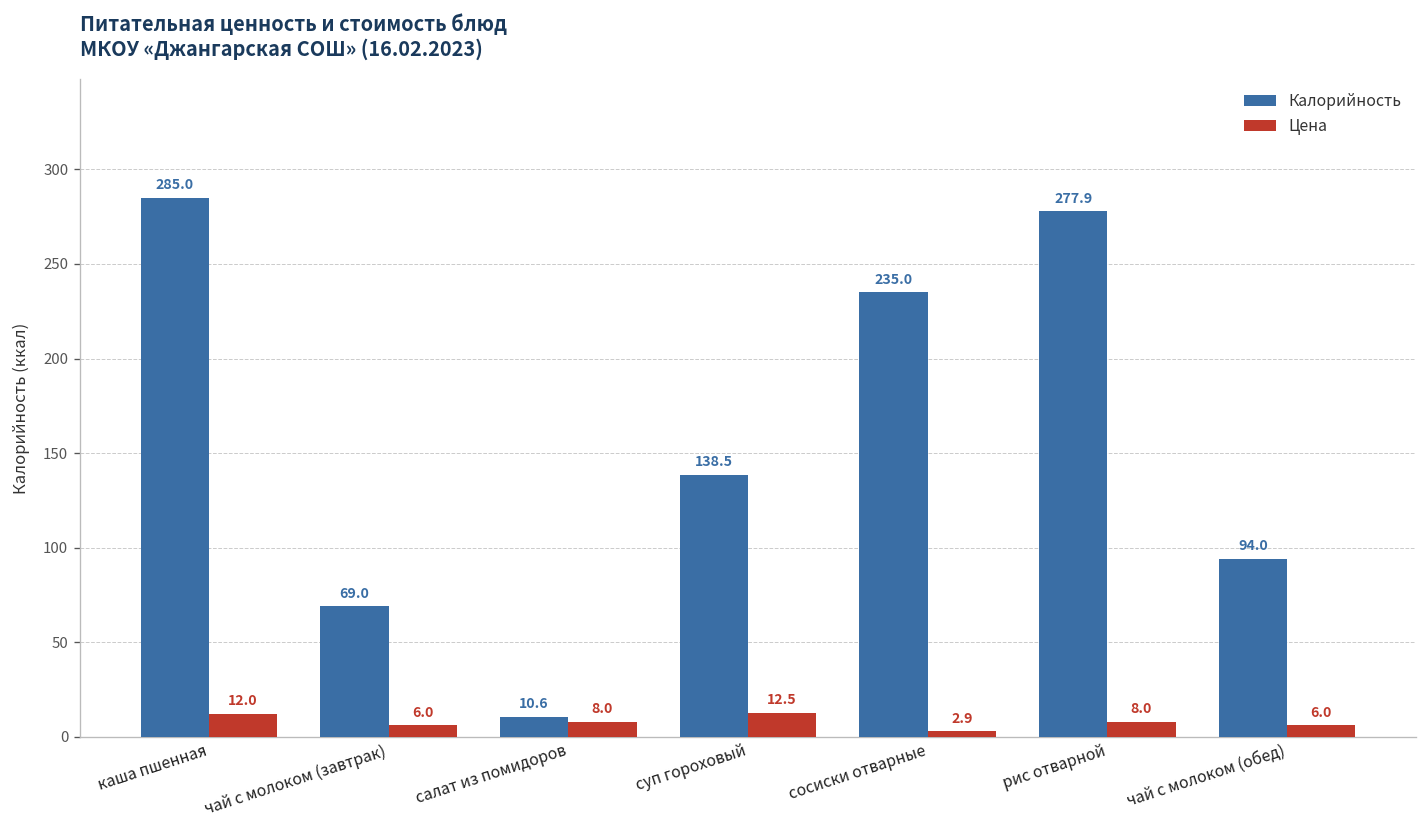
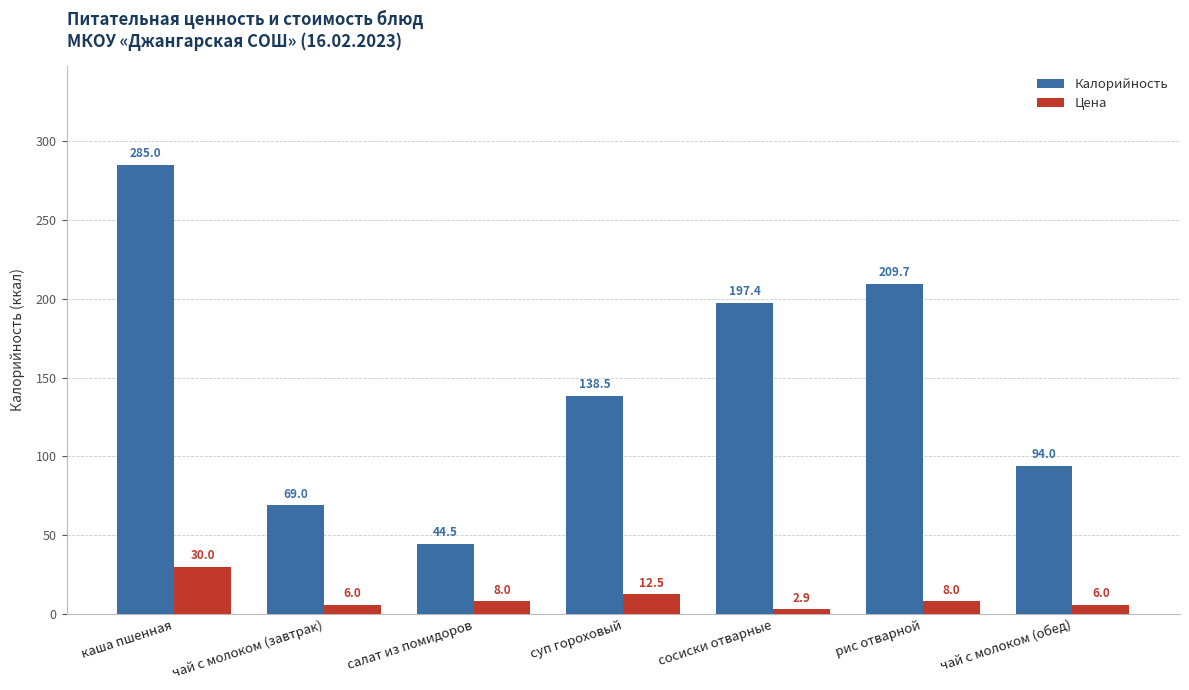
Цена, каша пшенная: 12.0 -> 30.0
Калорийность, салат из помидоров: 10.6 -> 44.5
Калорийность, сосиски отварные: 235.0 -> 197.4
Калорийность, рис отварной: 277.9 -> 209.7
